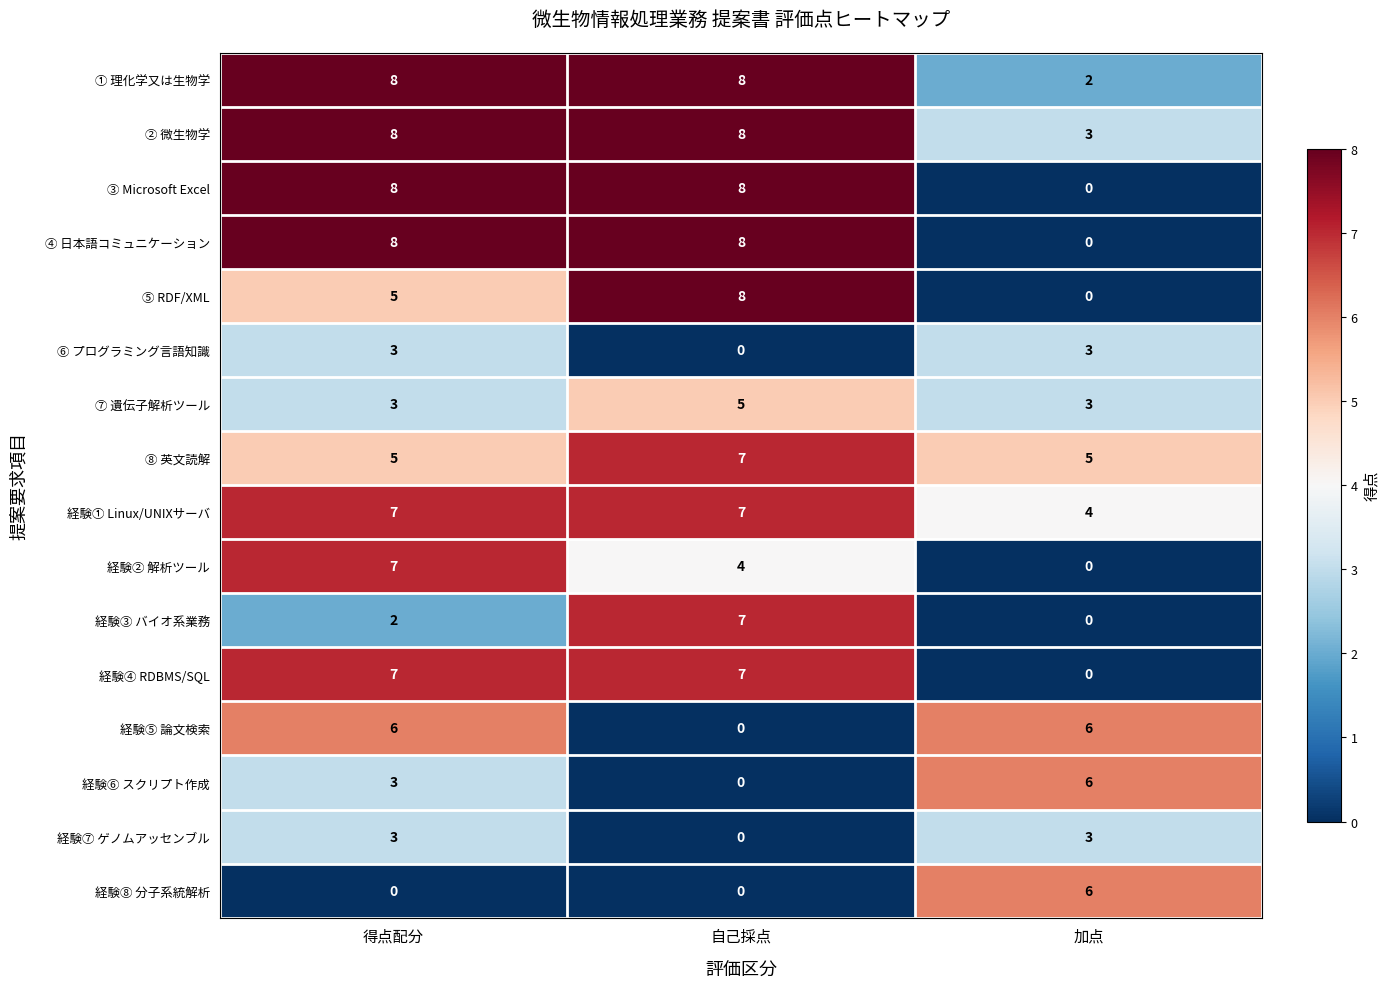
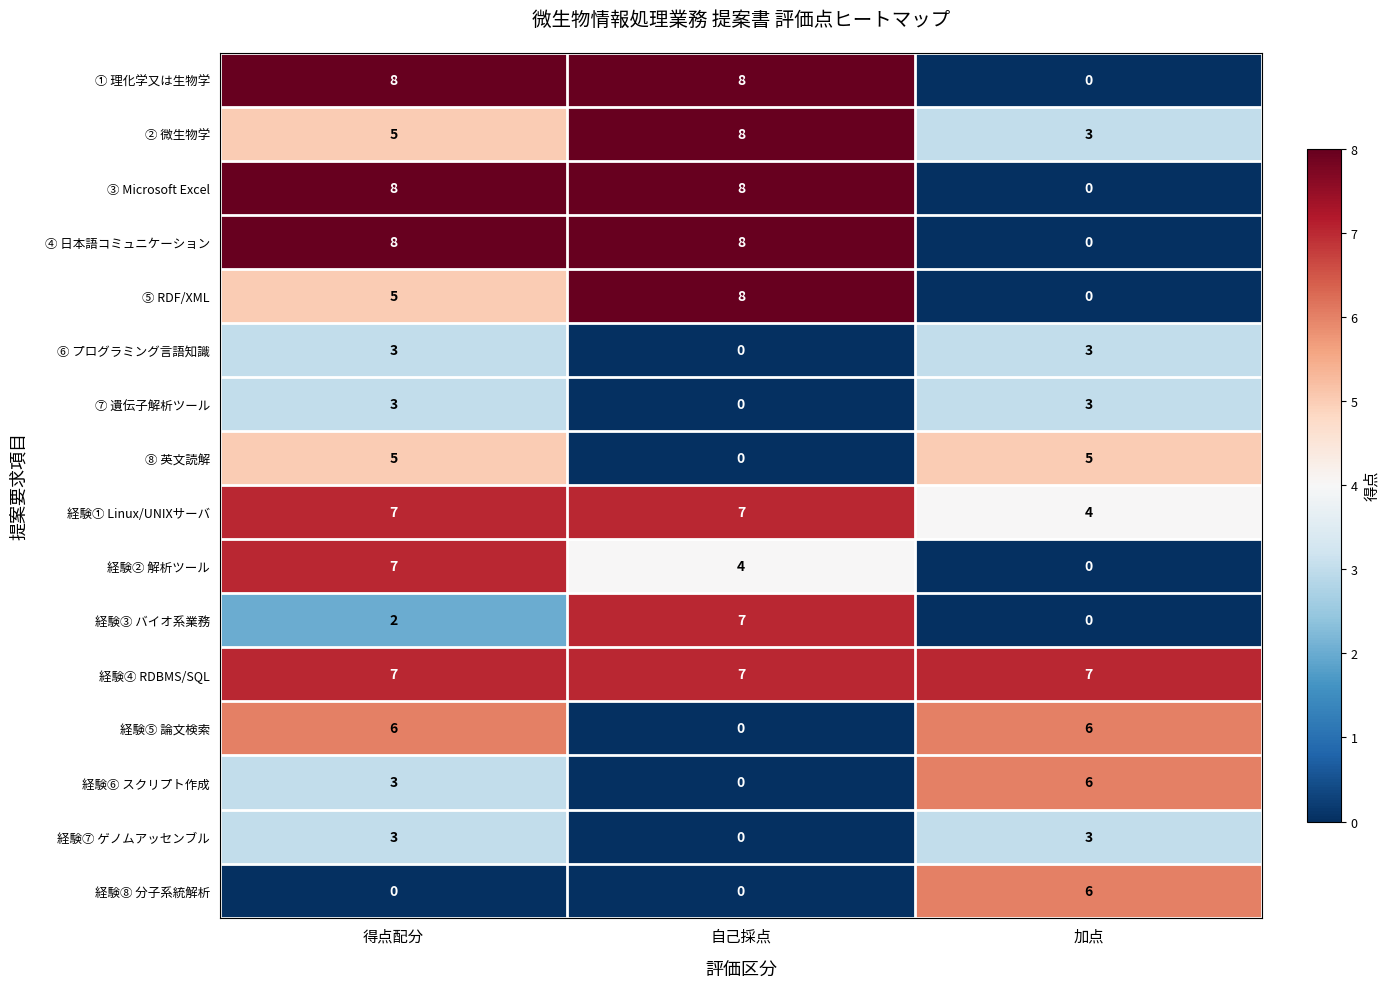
① 理化学又は生物学, 加点: 2 -> 0
② 微生物学, 得点配分: 8 -> 5
⑦ 遺伝子解析ツール, 自己採点: 5 -> 0
⑧ 英文読解, 自己採点: 7 -> 0
経験④ RDBMS/SQL, 加点: 0 -> 7
